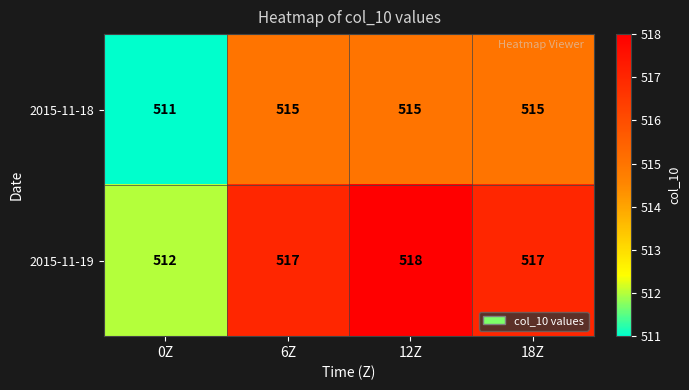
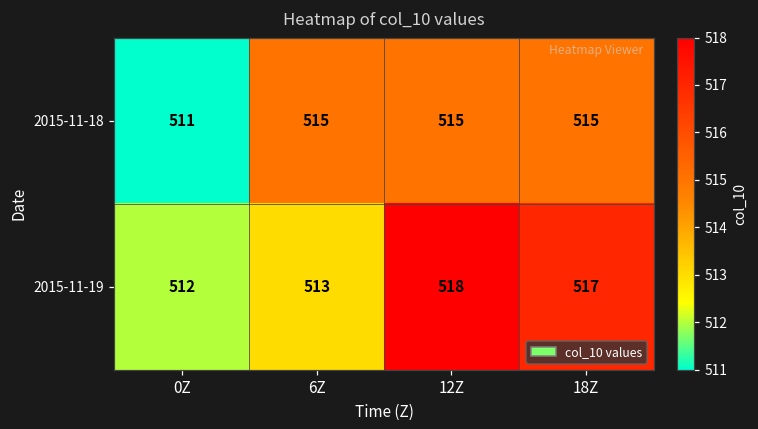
2015-11-19, 6Z: 517 -> 513
